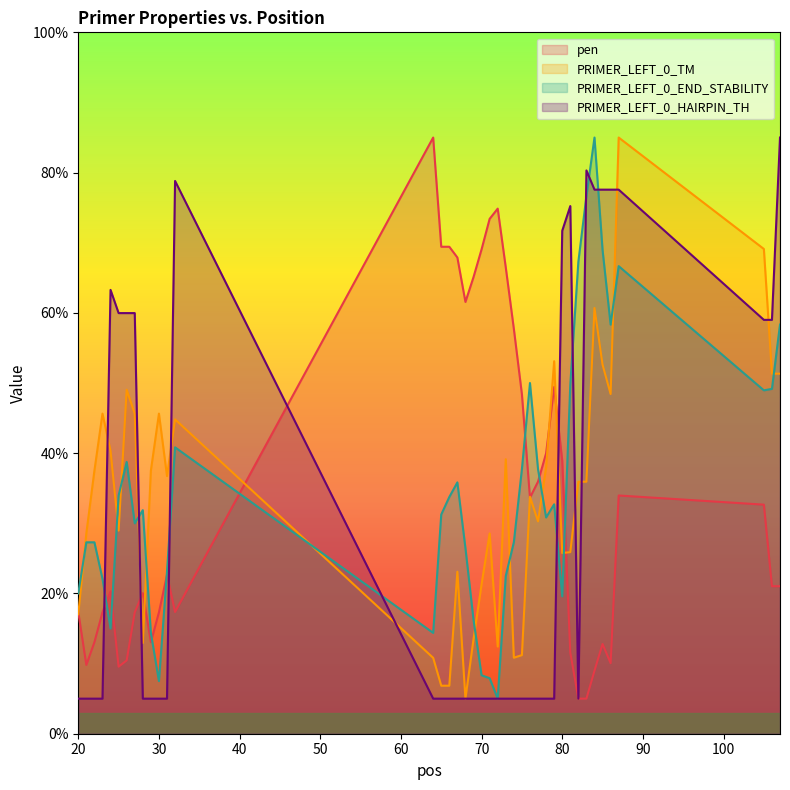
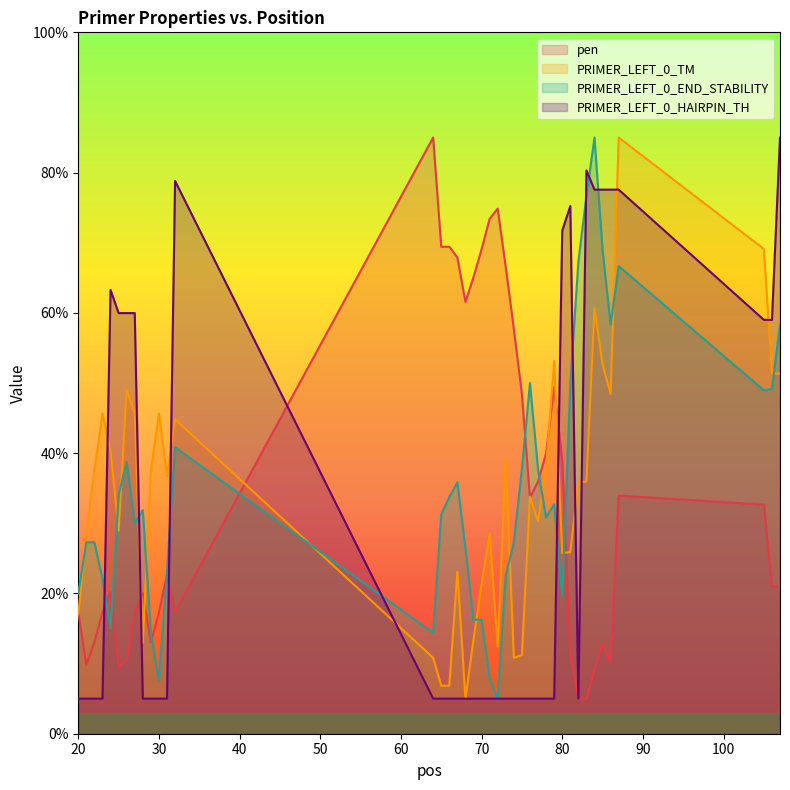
PRIMER_LEFT_0_END_STABILITY, 70: 8% -> 16%
